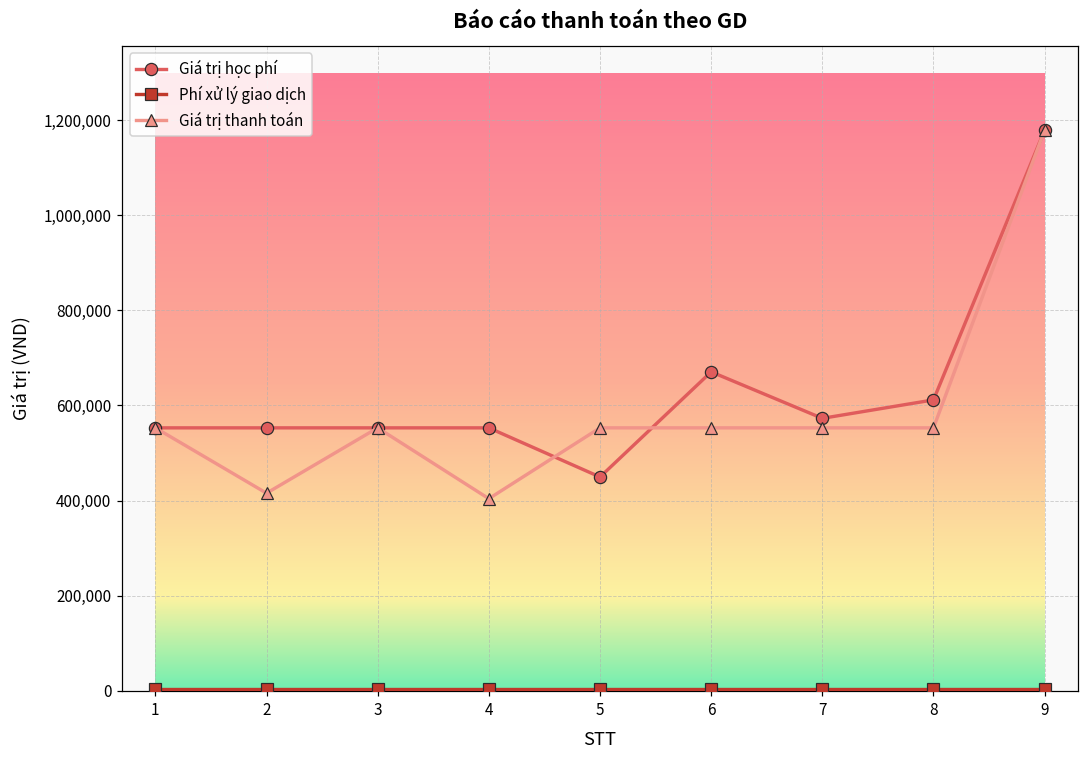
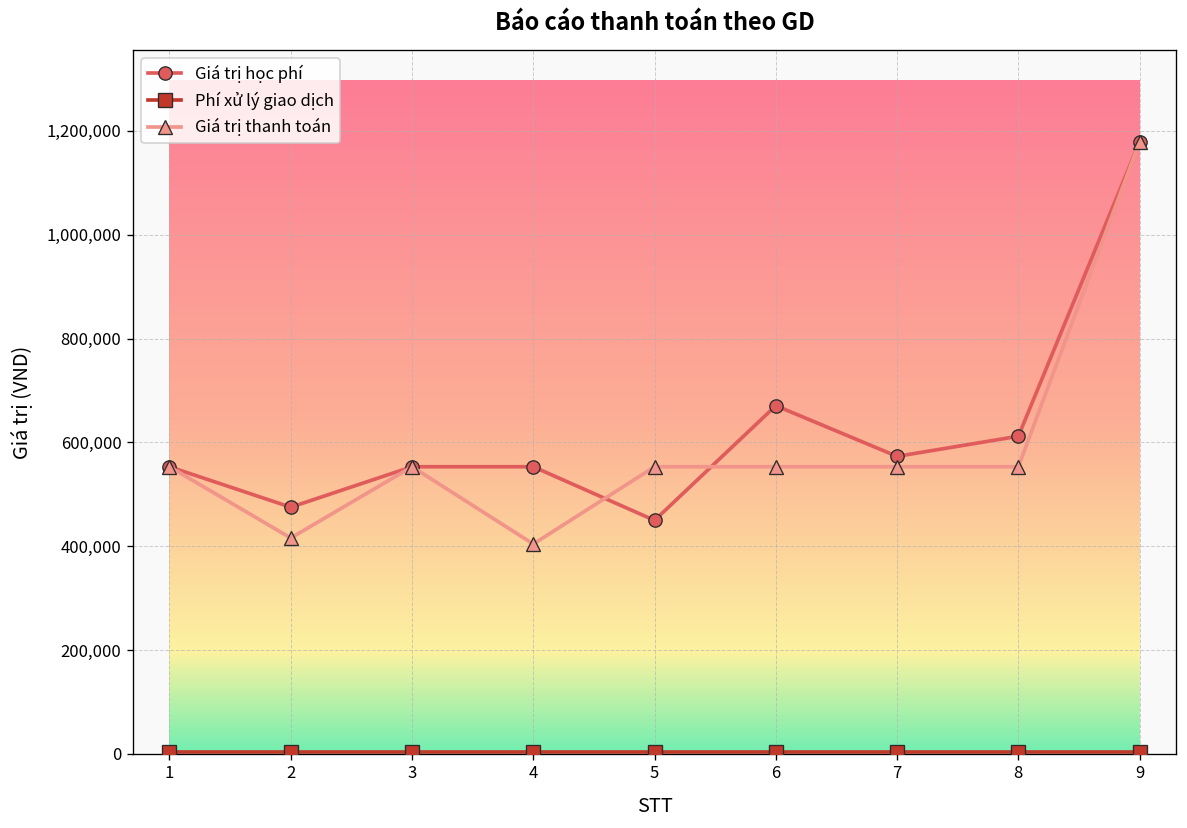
Giá trị học phí, 2: 550,000 -> 480,000
